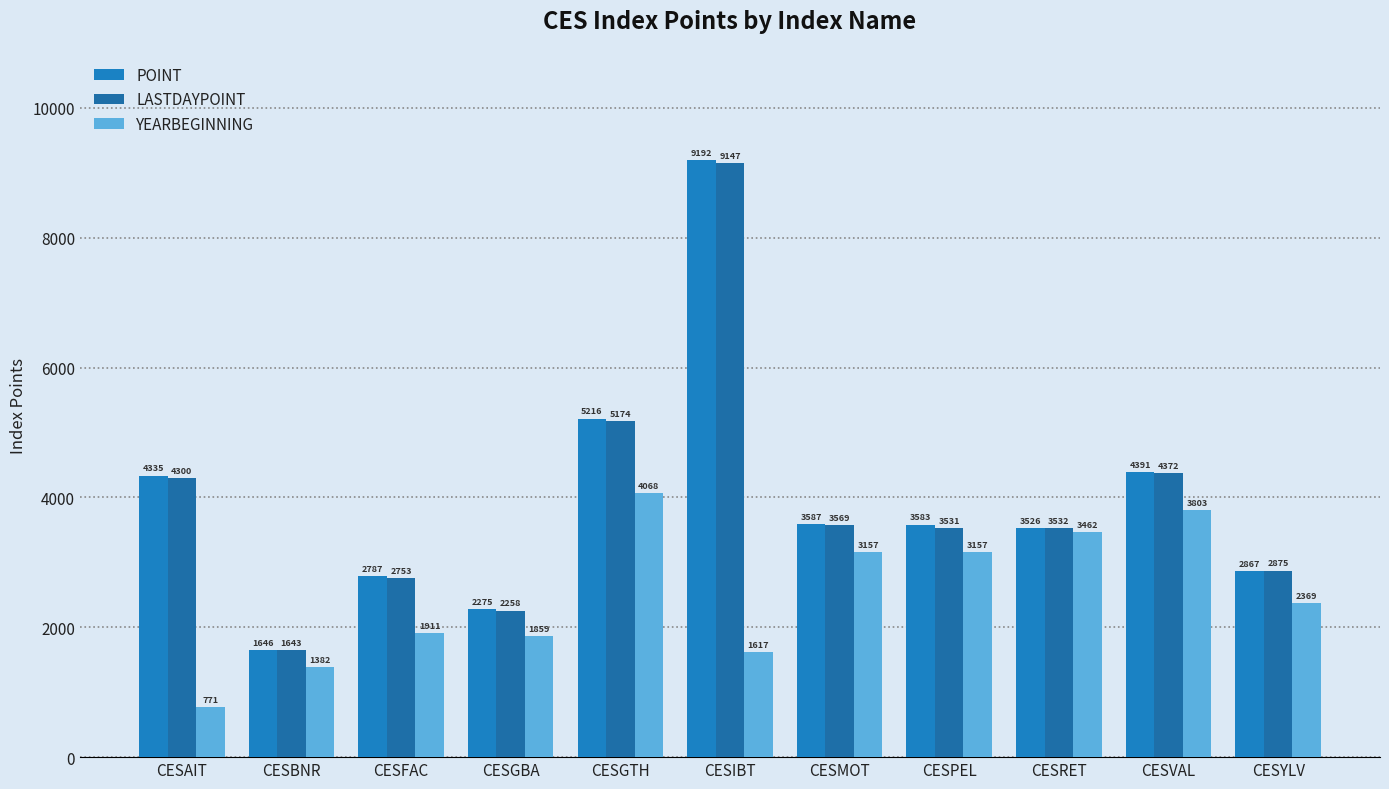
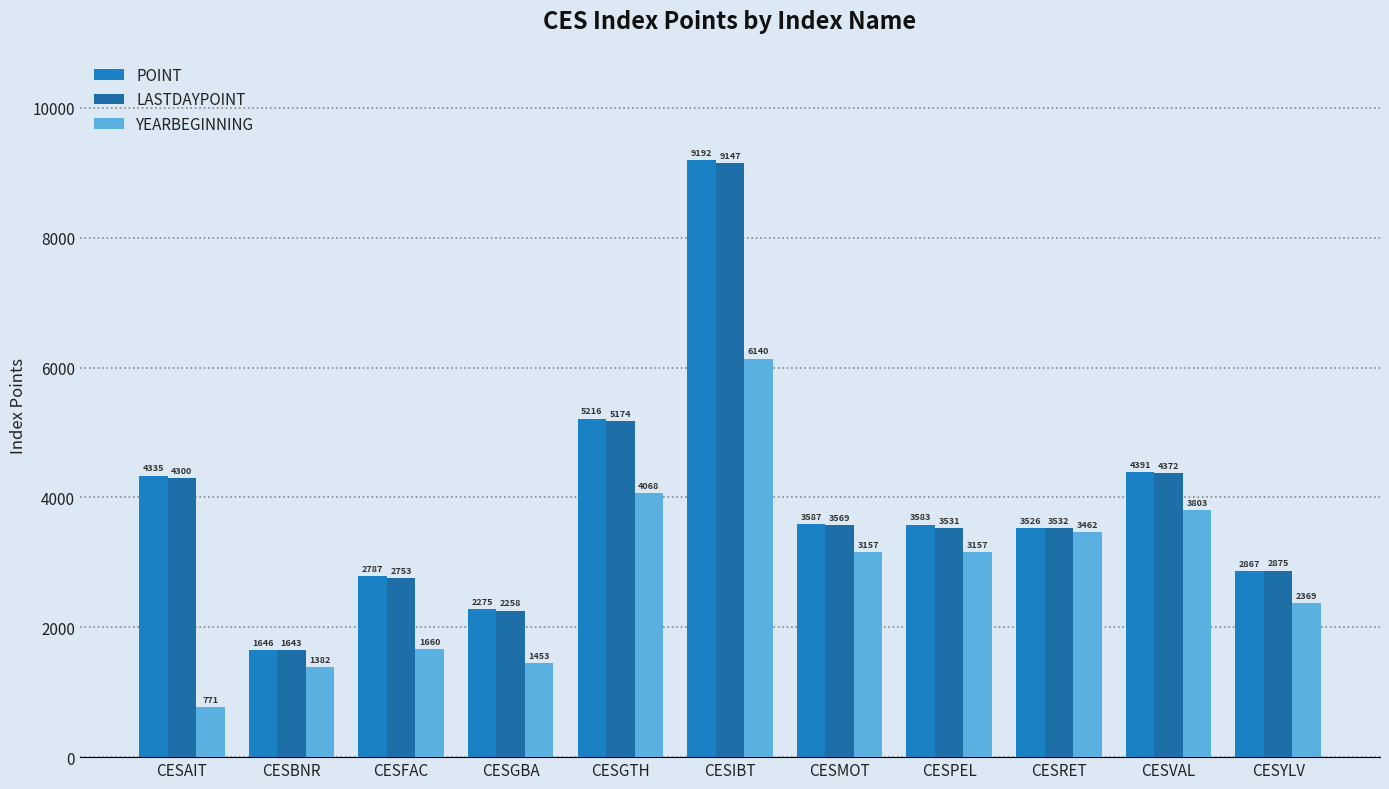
YEARBEGINNING, CESFAC: 1911 -> 1660
YEARBEGINNING, CESGBA: 1859 -> 1453
YEARBEGINNING, CESIBT: 1617 -> 6140
